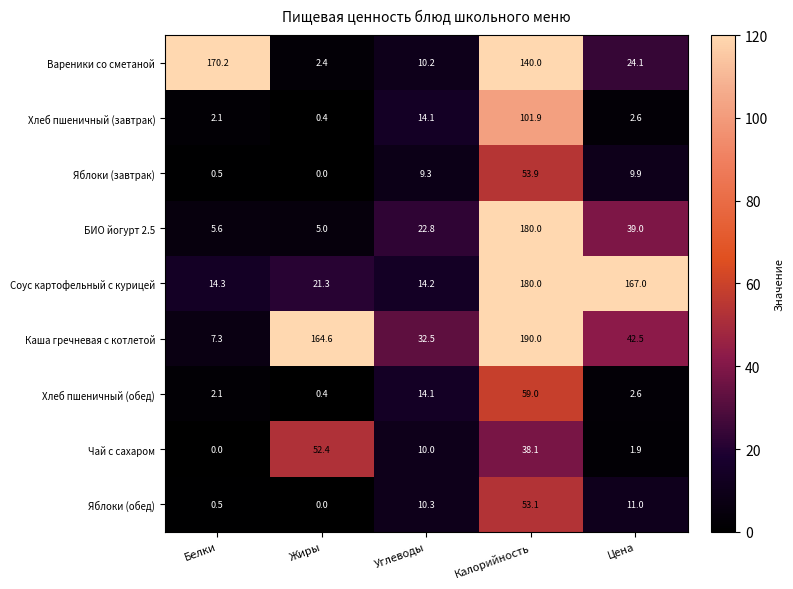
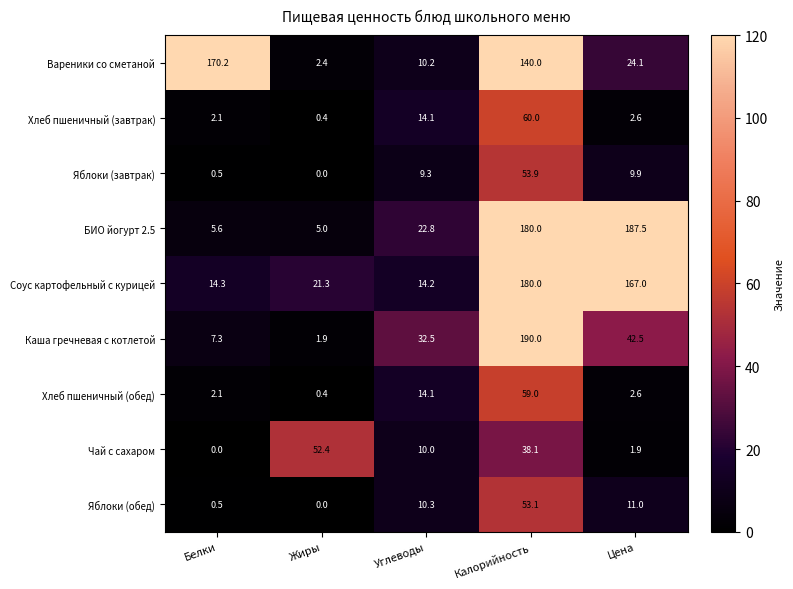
Хлеб пшеничный (завтрак), Калорийность: 101.9 -> 60.0
БИО йогурт 2.5, Цена: 39.0 -> 187.5
Каша гречневая с котлетой, Жиры: 164.6 -> 1.9
